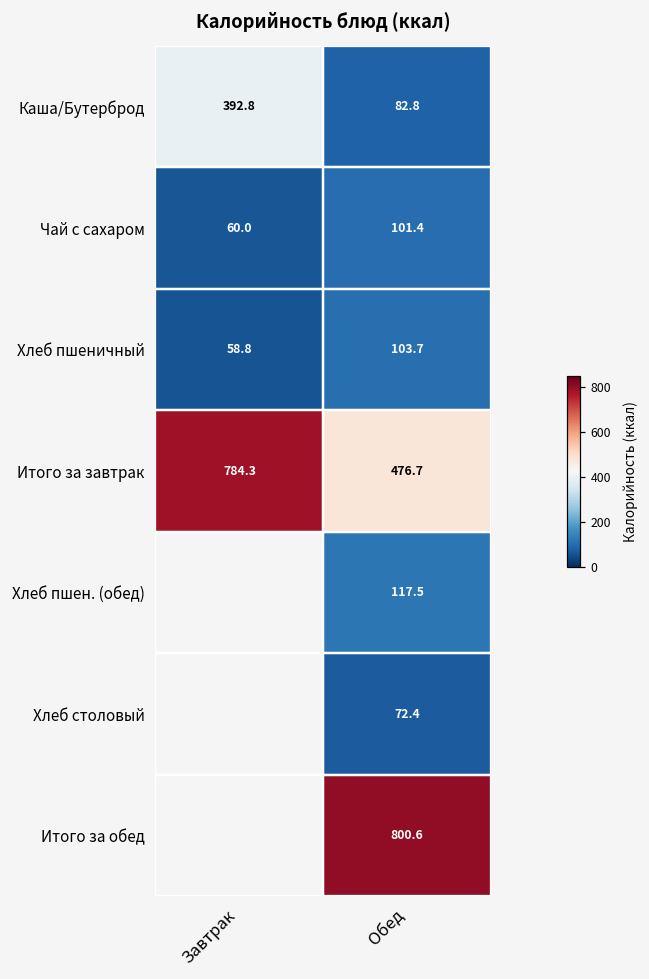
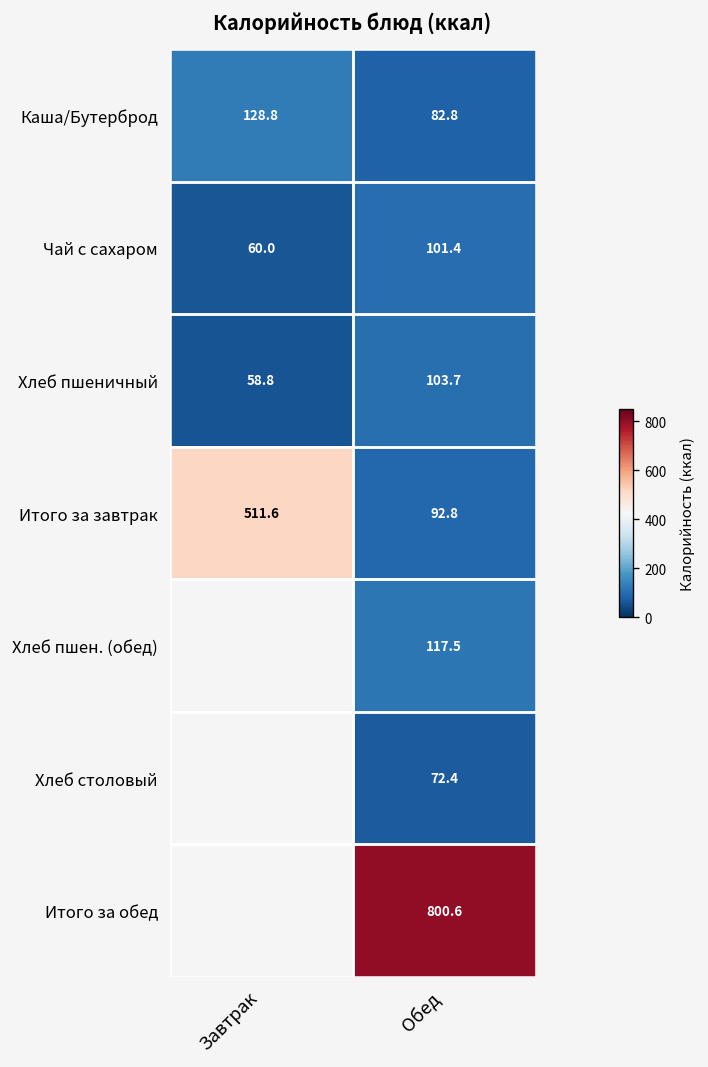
Каша/Бутерброд, Завтрак: 392.8 -> 128.8
Итого за завтрак, Завтрак: 784.3 -> 511.6
Итого за завтрак, Обед: 476.7 -> 92.8
